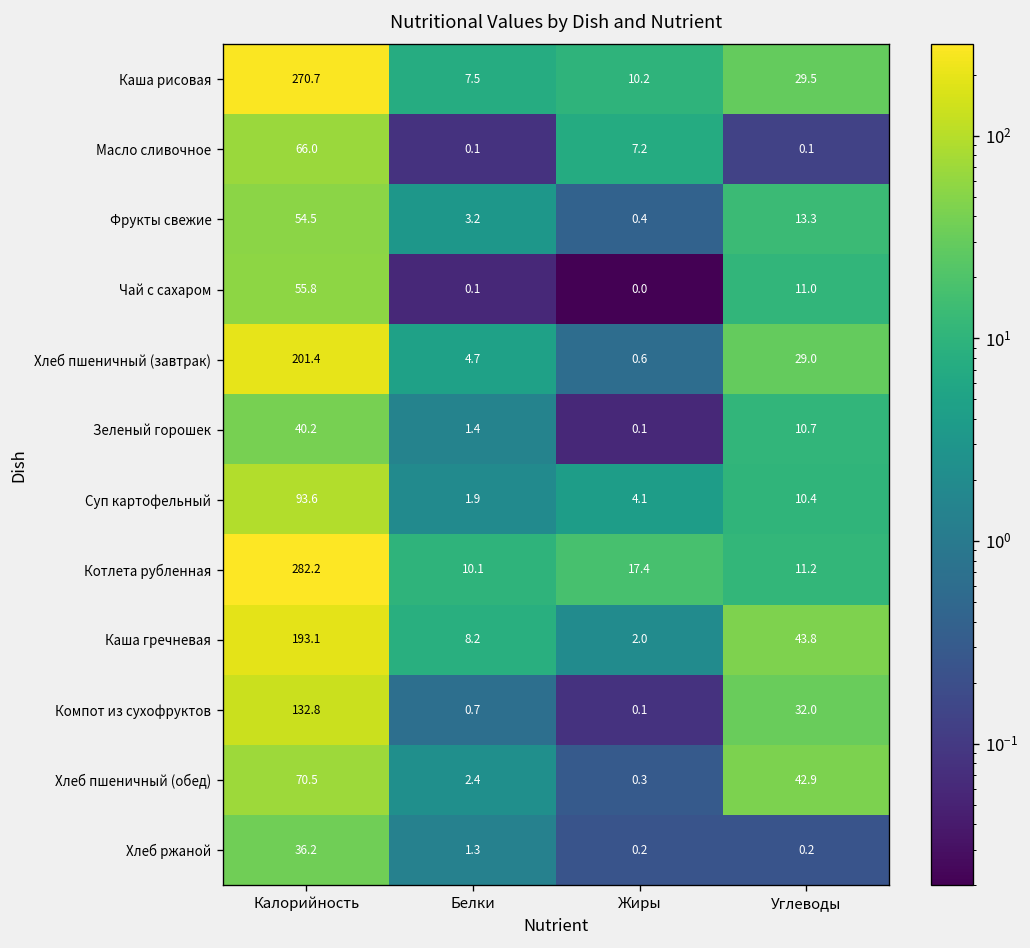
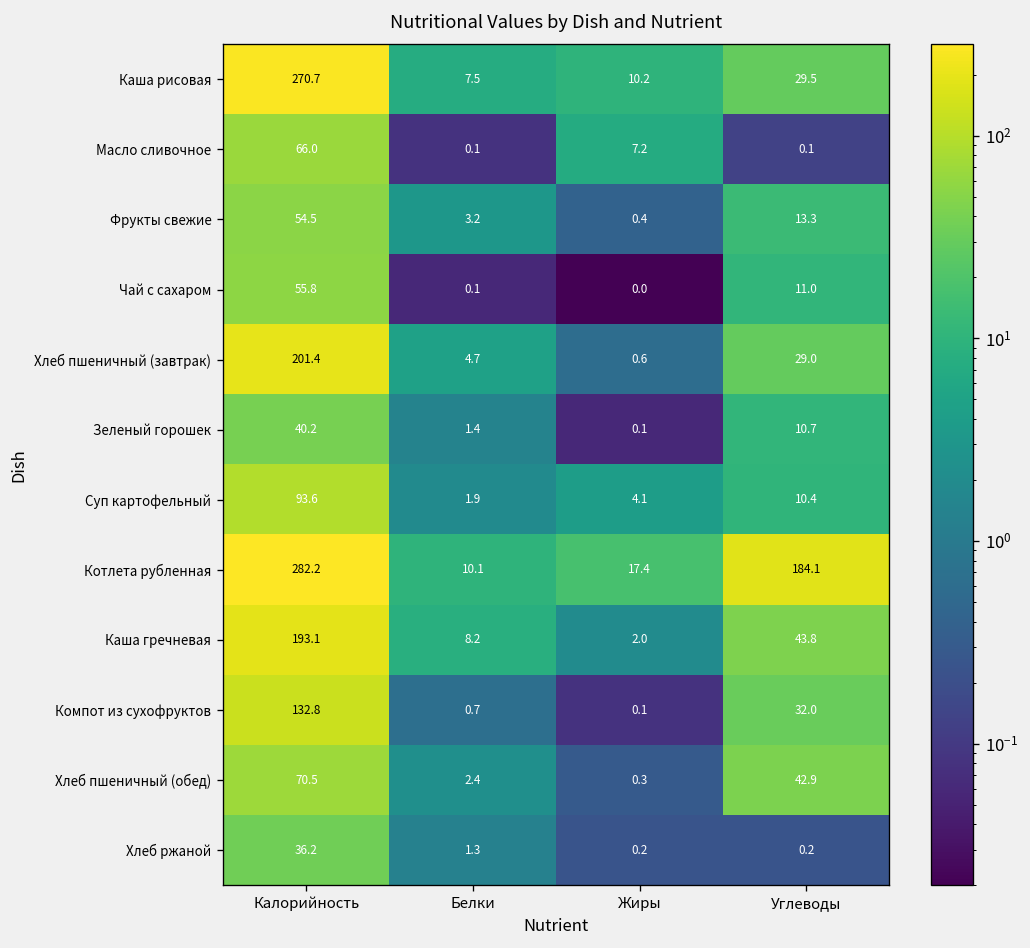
Котлета рубленная, Углеводы: 11.2 -> 184.1
